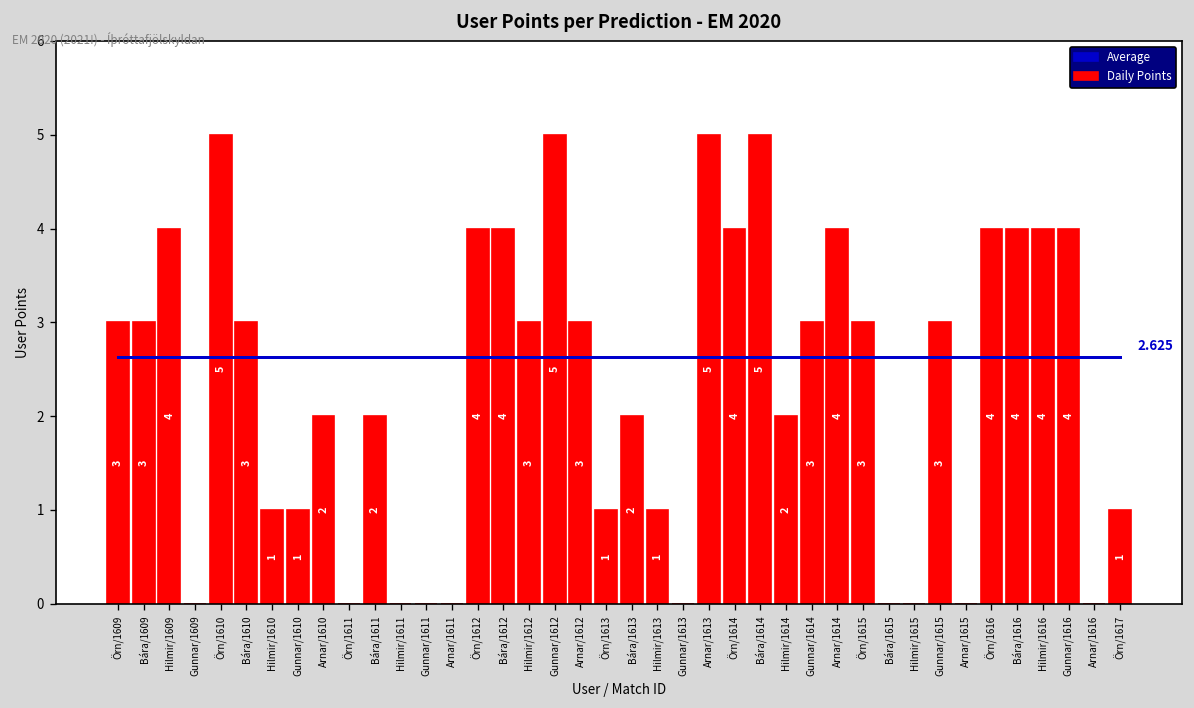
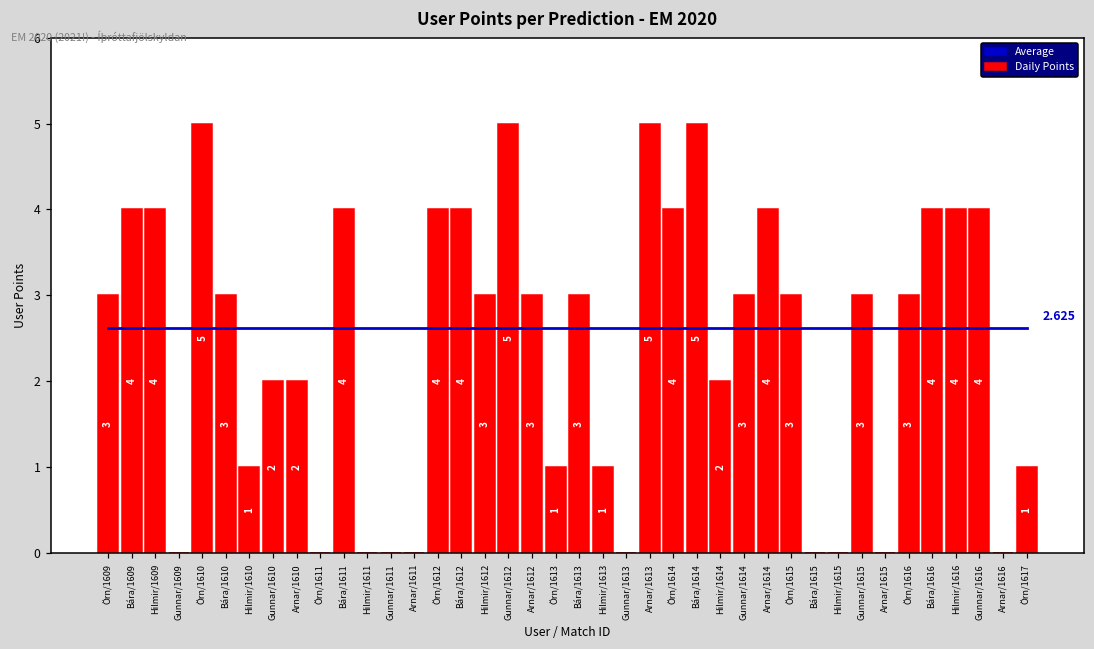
Daily Points, Bára/1609: 3 -> 4
Daily Points, Gunnar/1610: 1 -> 2
Daily Points, Bára/1611: 2 -> 4
Daily Points, Bára/1613: 2 -> 3
Daily Points, Örn/1616: 4 -> 3
